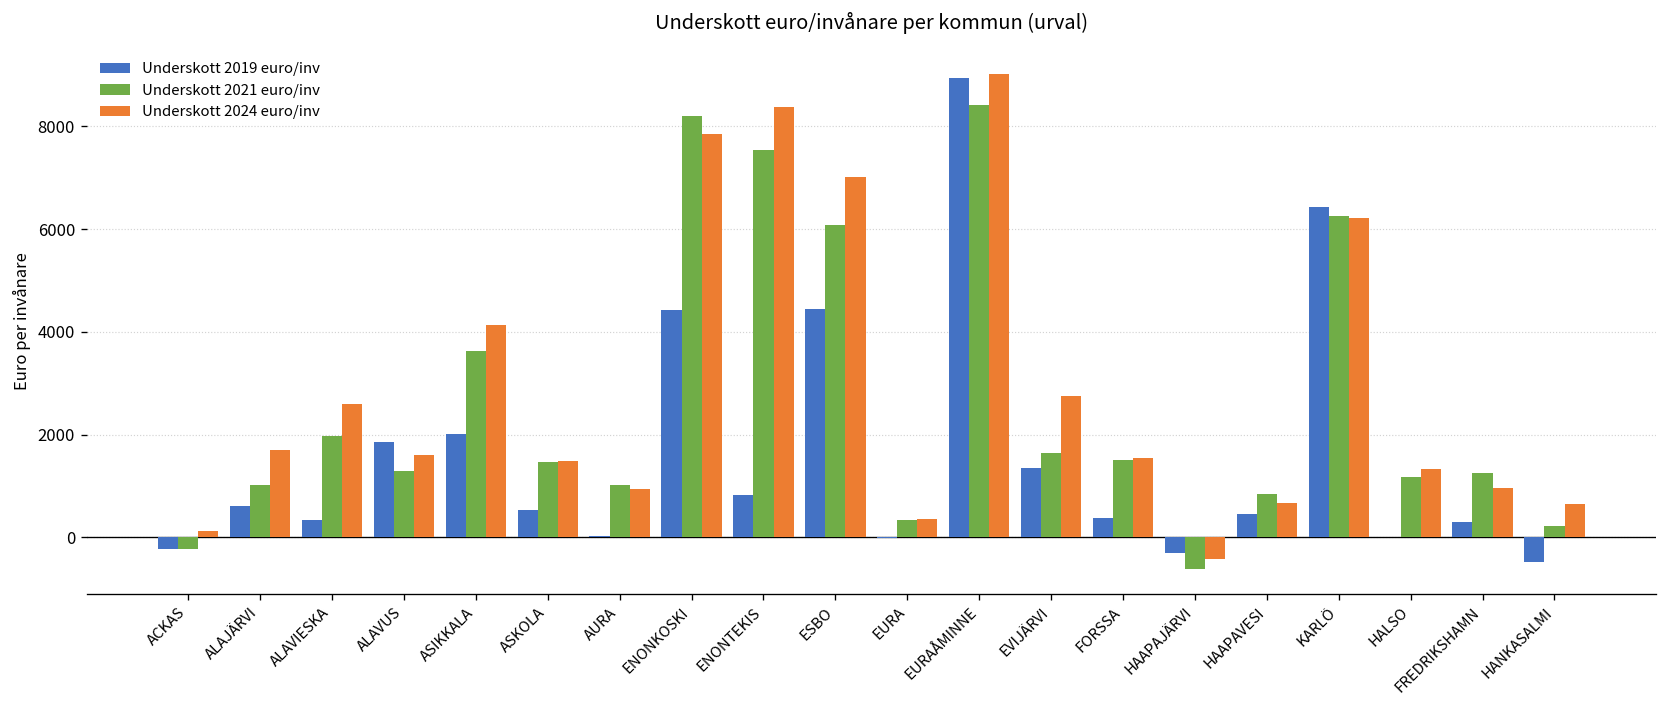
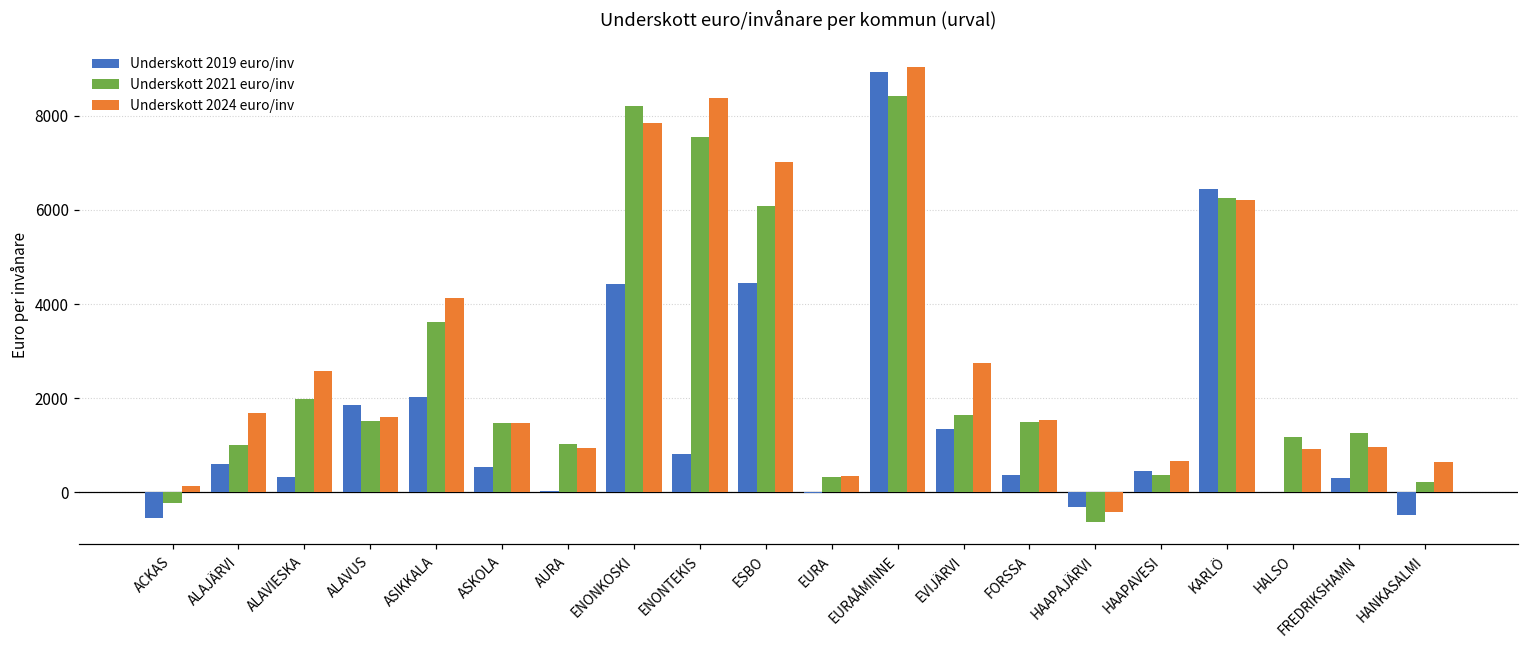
Underskott 2019 euro/inv, ACKAS: -200 -> -500
Underskott 2021 euro/inv, ALAVUS: 1300 -> 1500
Underskott 2021 euro/inv, HAAPAVESI: 800 -> 400
Underskott 2024 euro/inv, HALSO: 1300 -> 900
